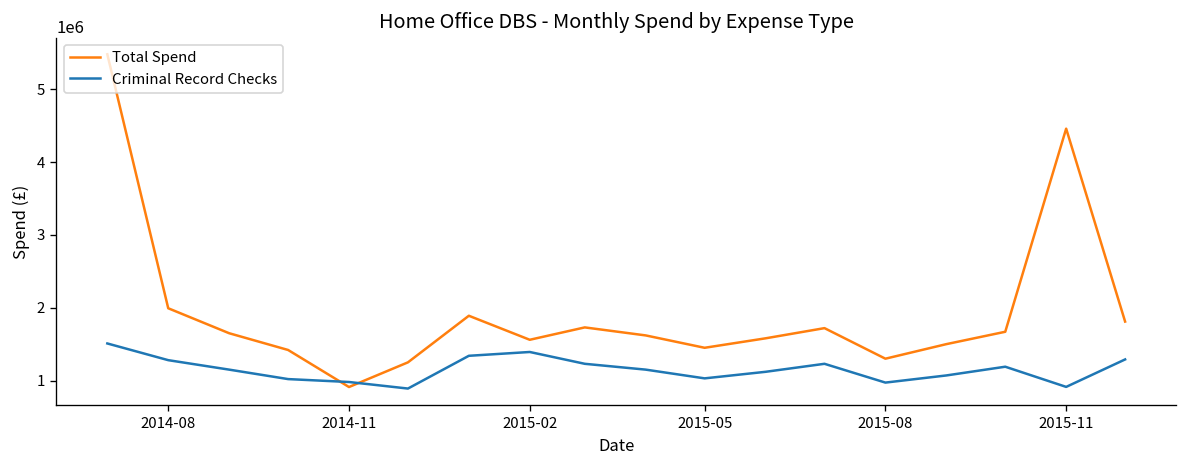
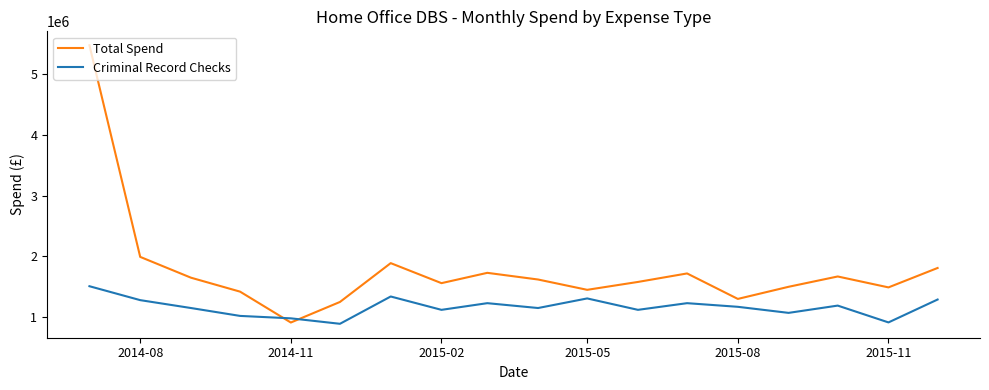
Criminal Record Checks, 2015-02: 1400000 -> 1100000
Criminal Record Checks, 2015-05: 1000000 -> 1300000
Criminal Record Checks, 2015-08: 1000000 -> 1200000
Total Spend, 2015-11: 4500000 -> 1500000
